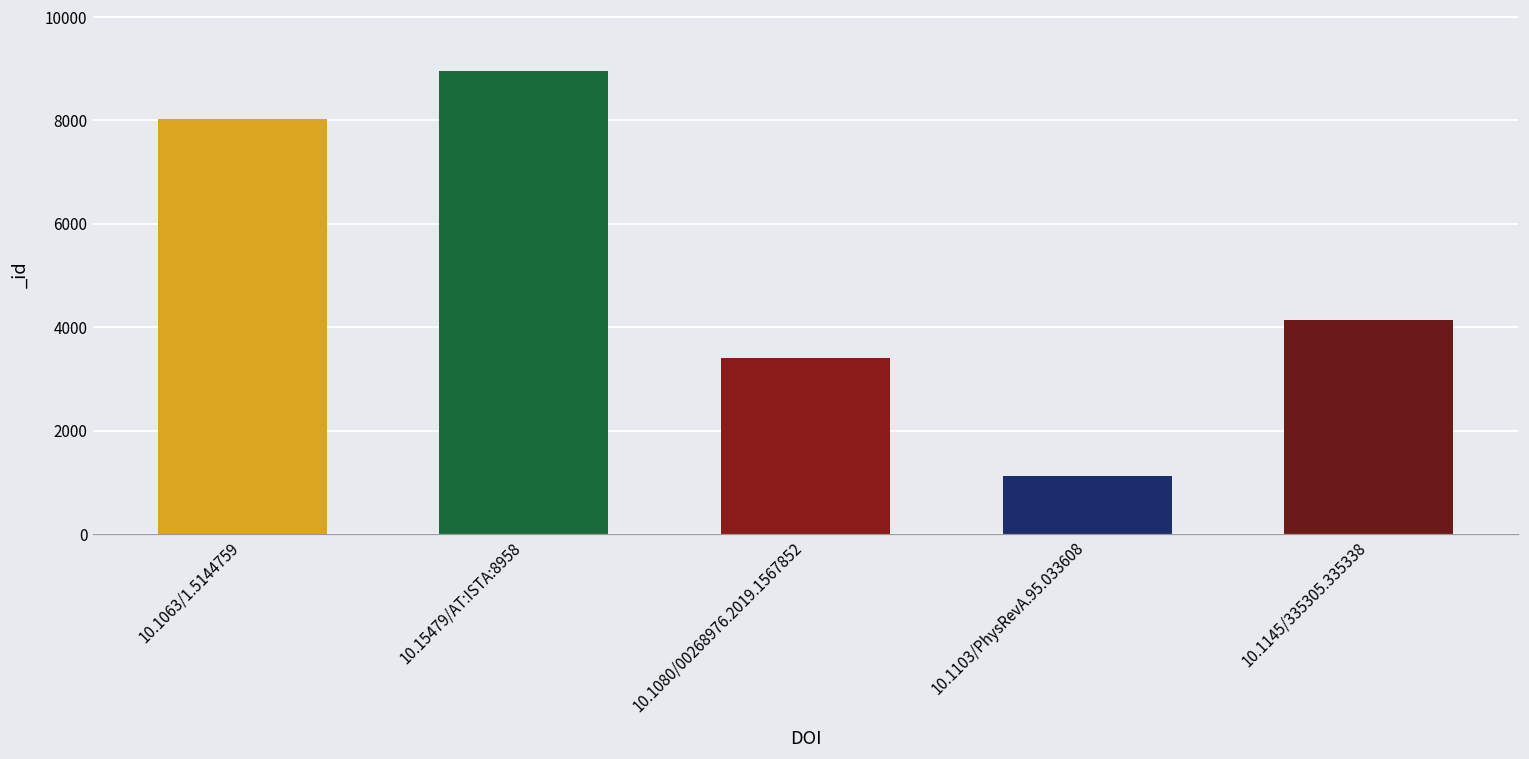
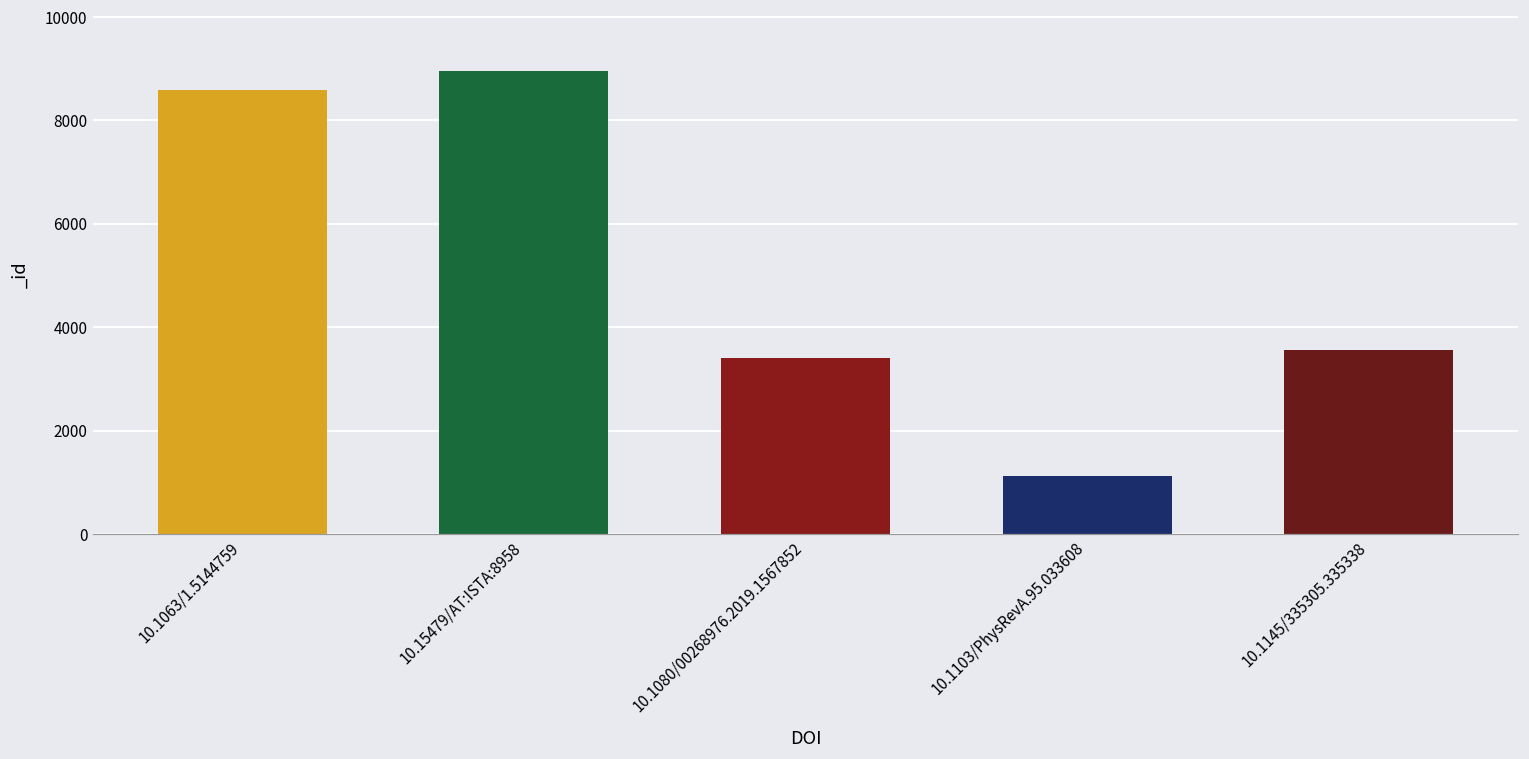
10.1063/1.5144759: 8000 -> 8600
10.1145/335305.335338: 4100 -> 3600
